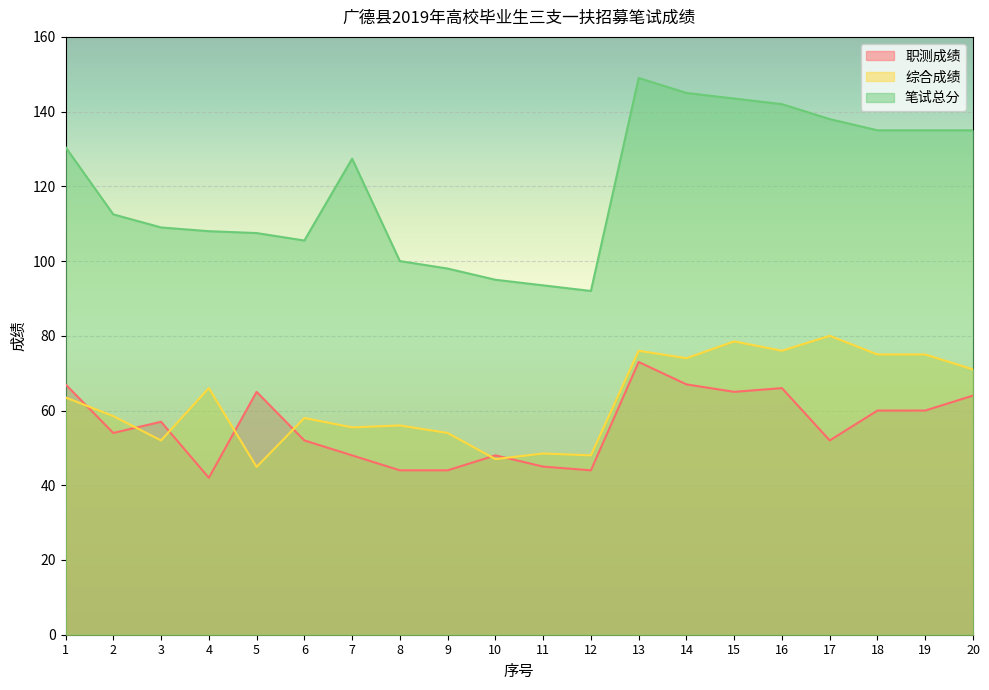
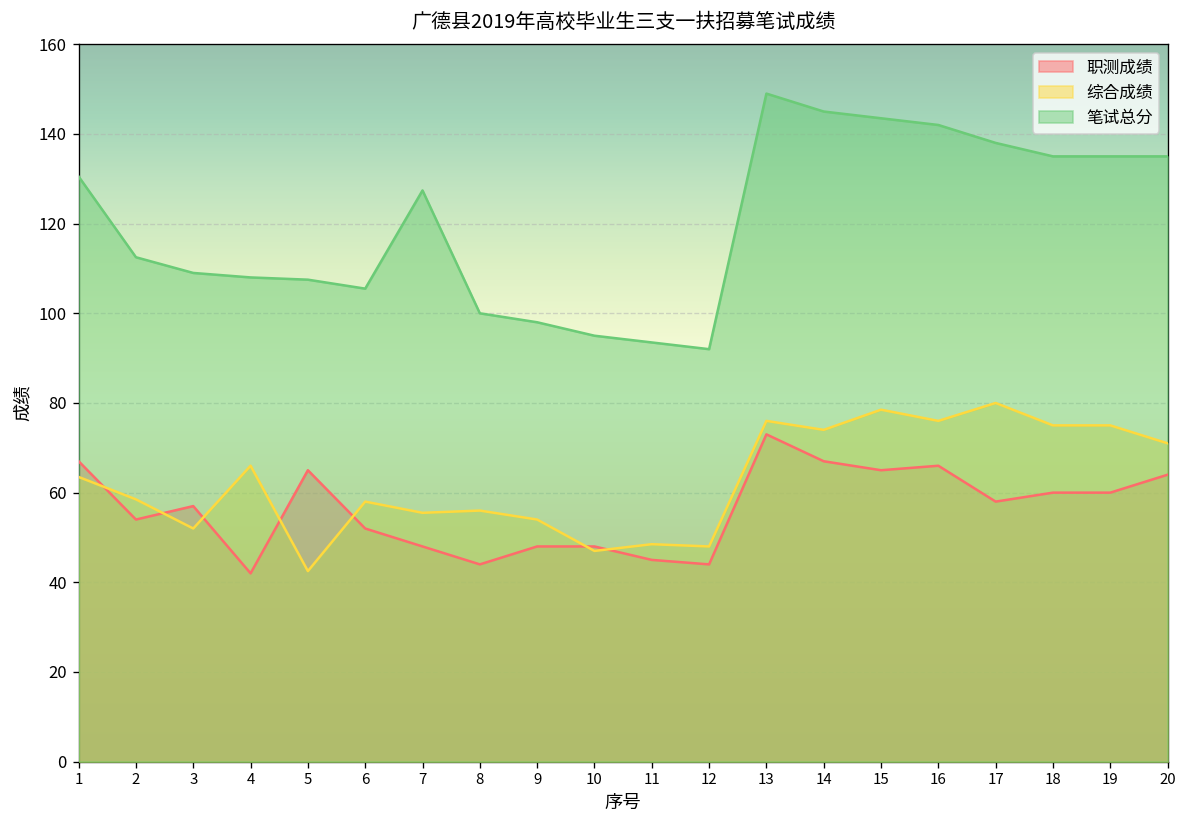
综合成绩, 5: 45 -> 43
职测成绩, 9: 44 -> 48
职测成绩, 17: 52 -> 58
